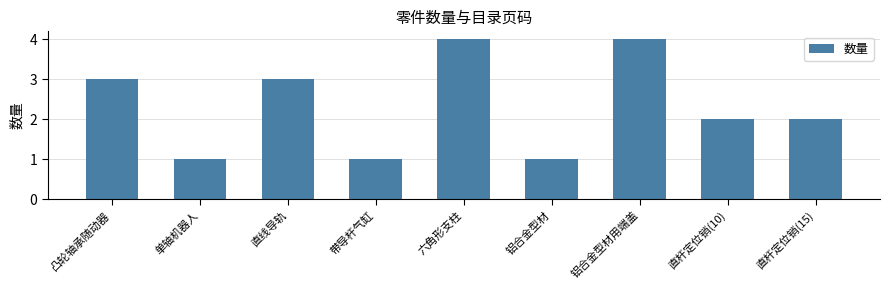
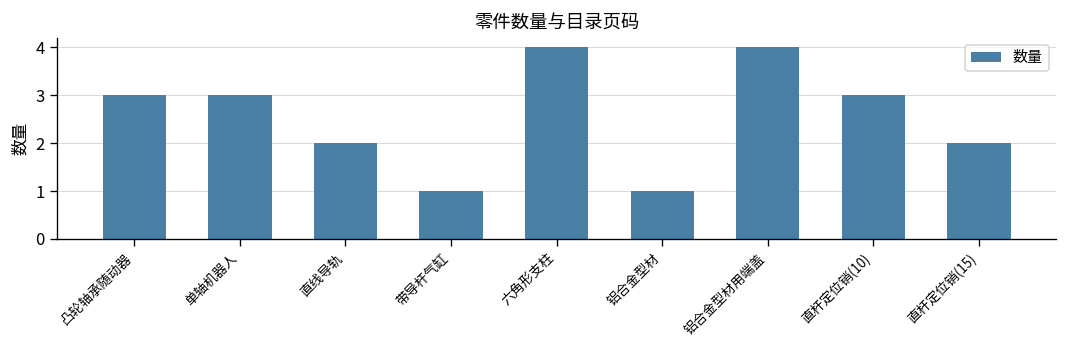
单轴机器人: 1 -> 3
直线导轨: 3 -> 2
直杆定位销(10): 2 -> 3
